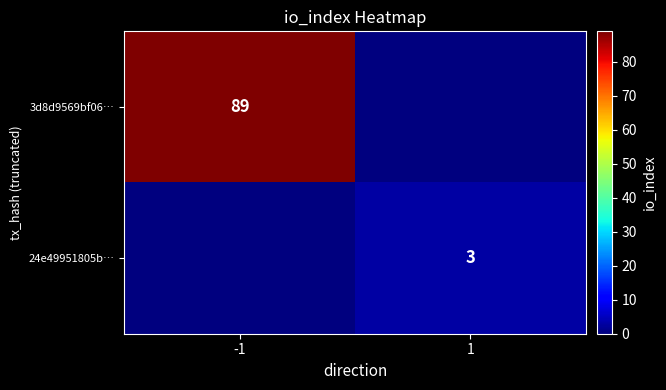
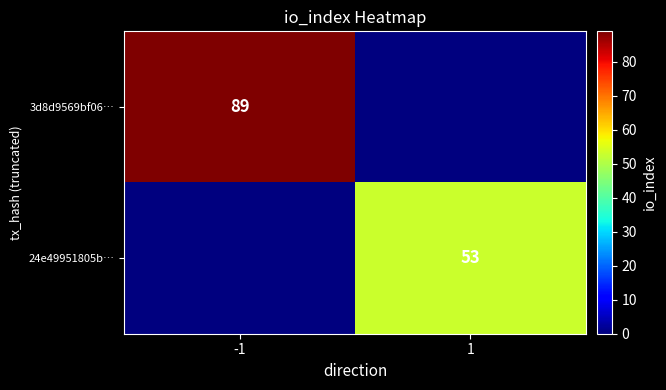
24e49951805b…, 1: 3 -> 53
